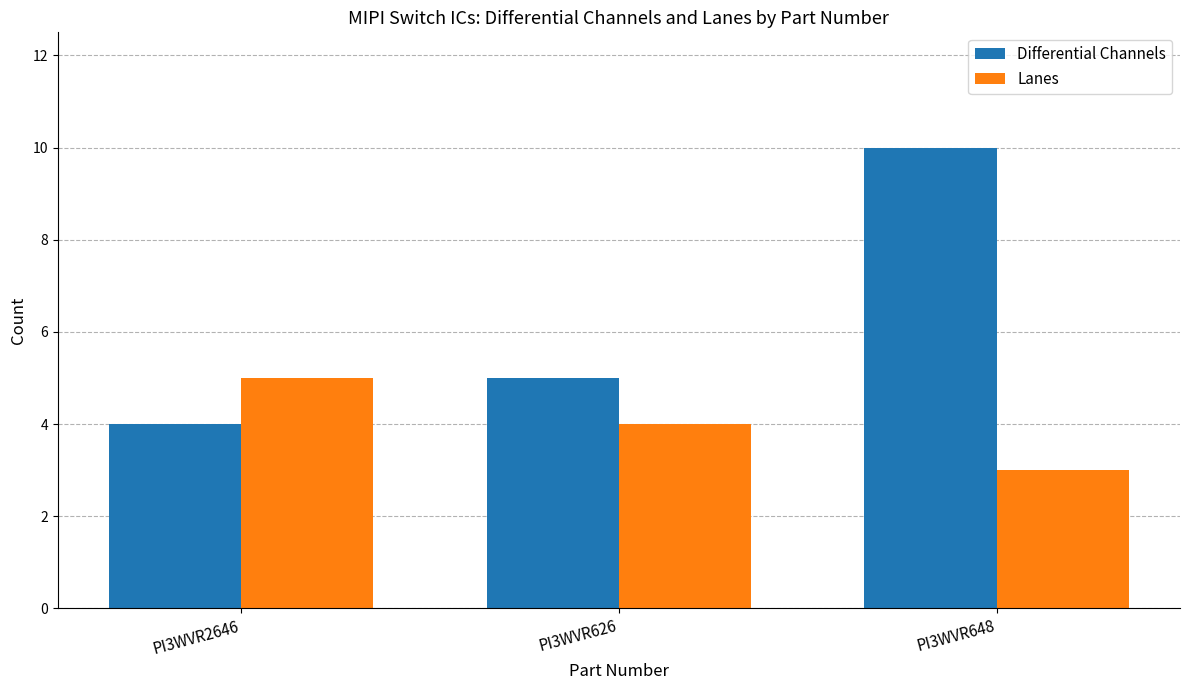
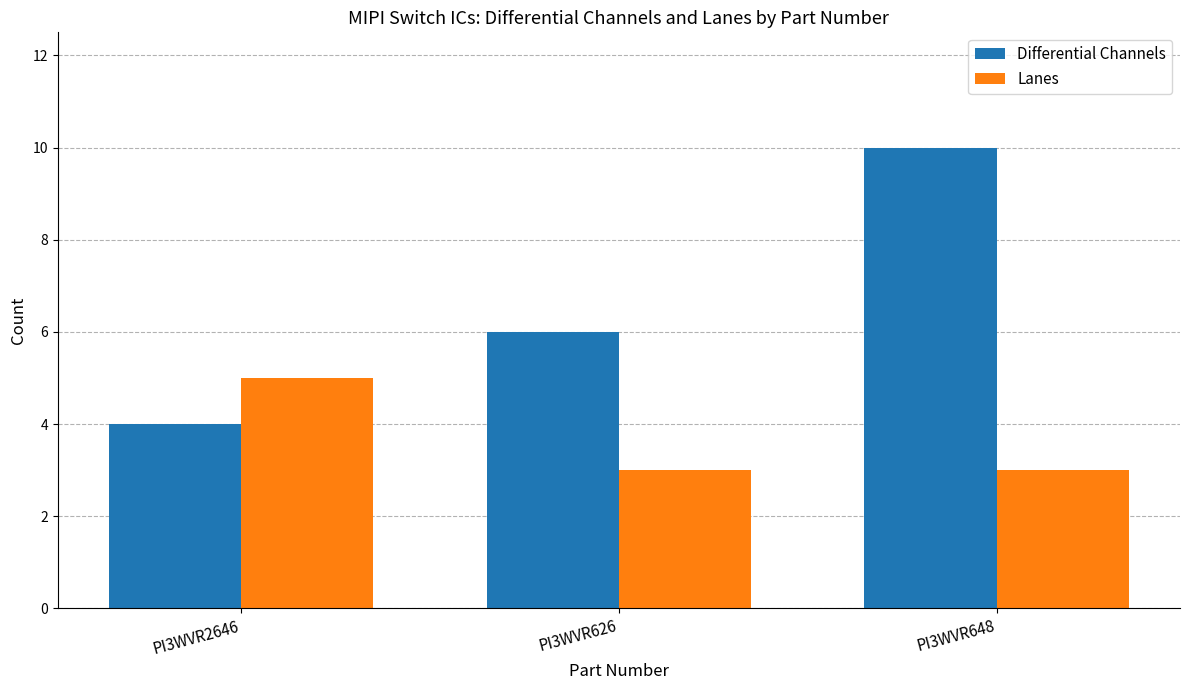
Differential Channels, PI3WVR626: 5 -> 6
Lanes, PI3WVR626: 4 -> 3
